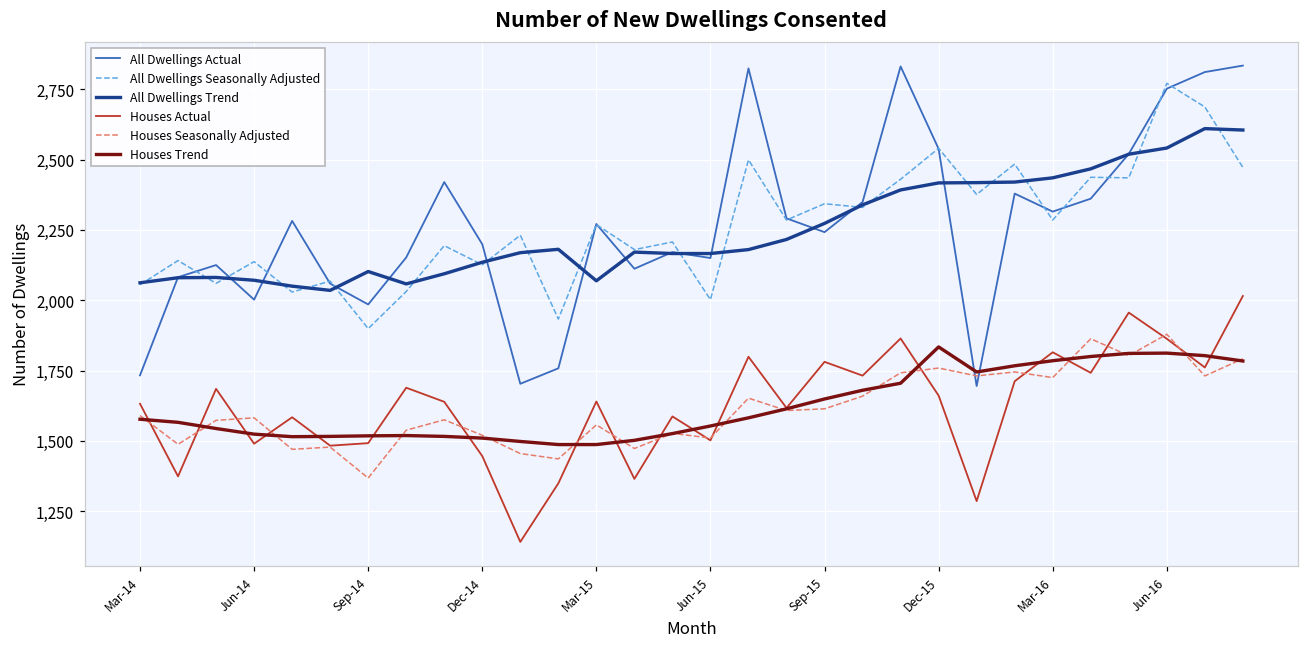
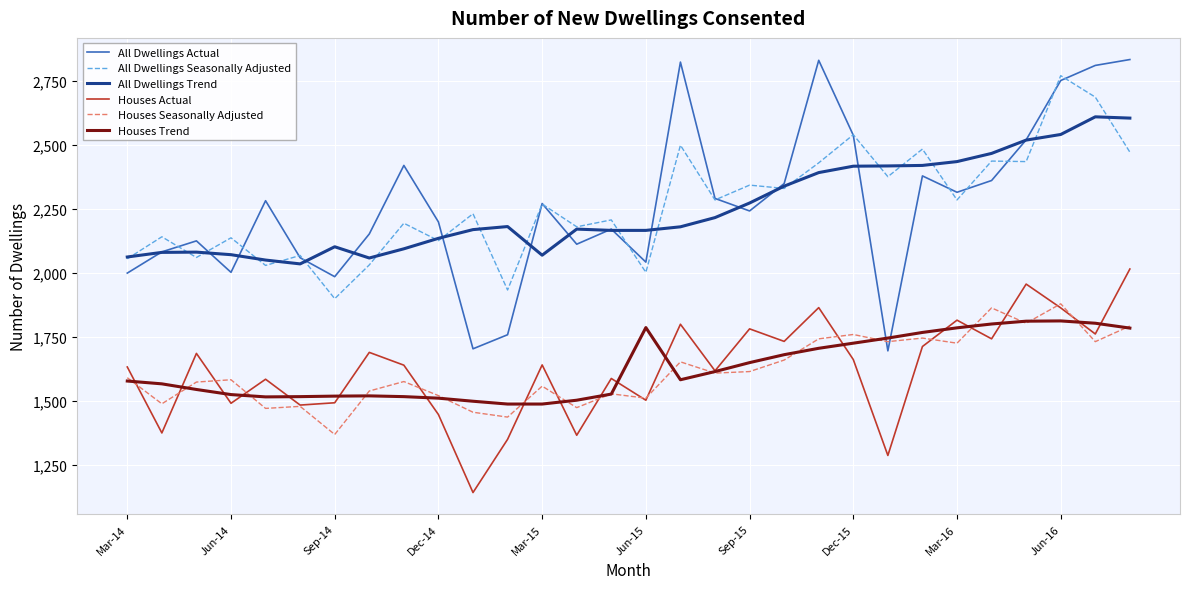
All Dwellings Actual, Mar-14: 1,730 -> 2,000
All Dwellings Actual, Jun-15: 2,150 -> 2,040
Houses Trend, Jun-15: 1,550 -> 1,790
Houses Trend, Dec-15: 1,830 -> 1,730
